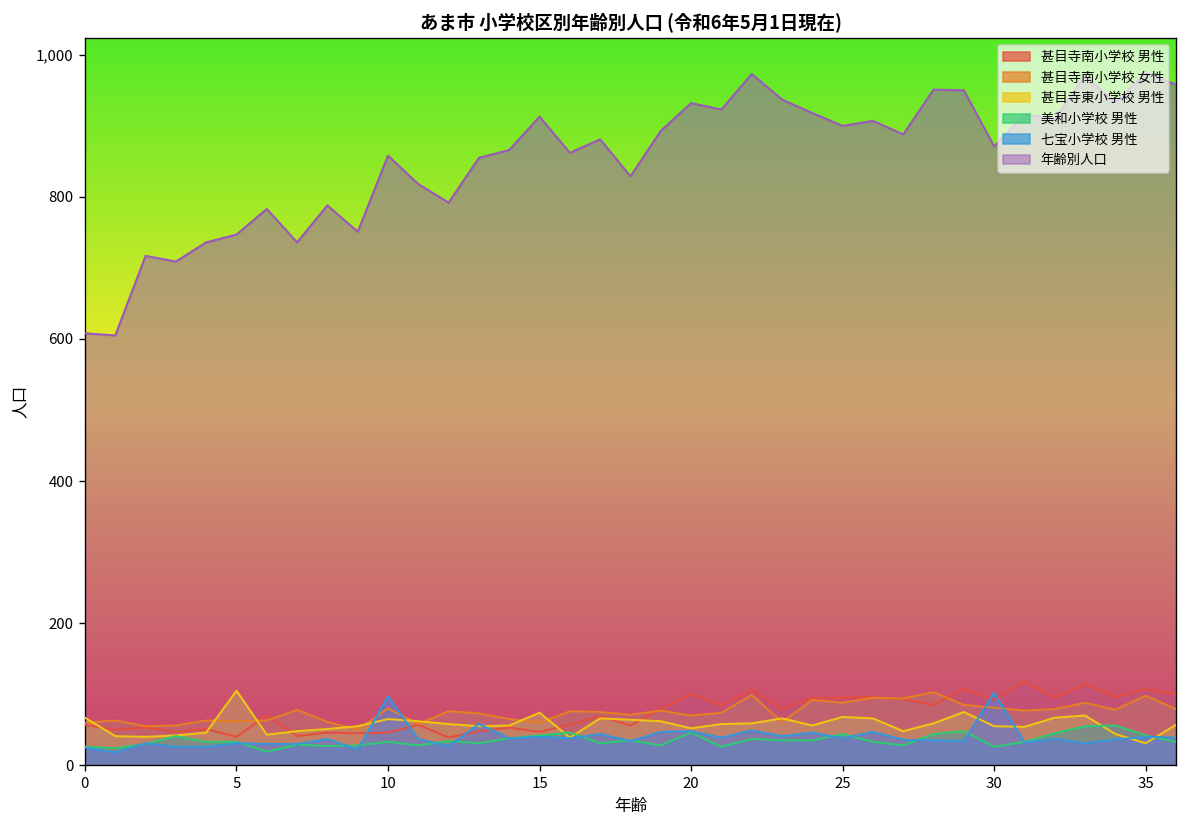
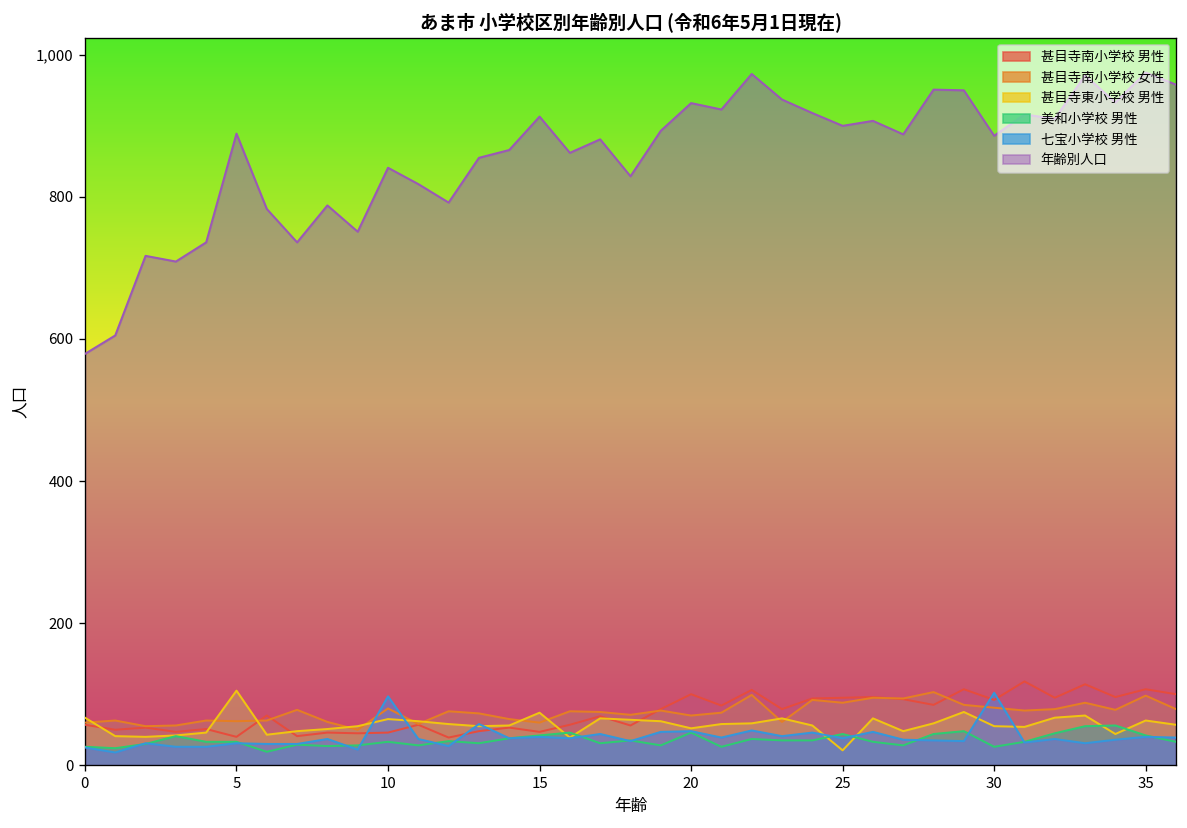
年齢別人口, 0: 610 -> 580
年齢別人口, 5: 750 -> 890
年齢別人口, 10: 860 -> 840
甚目寺東小学校 男性, 25: 70 -> 20
年齢別人口, 30: 870 -> 890
甚目寺東小学校 男性, 35: 30 -> 60
